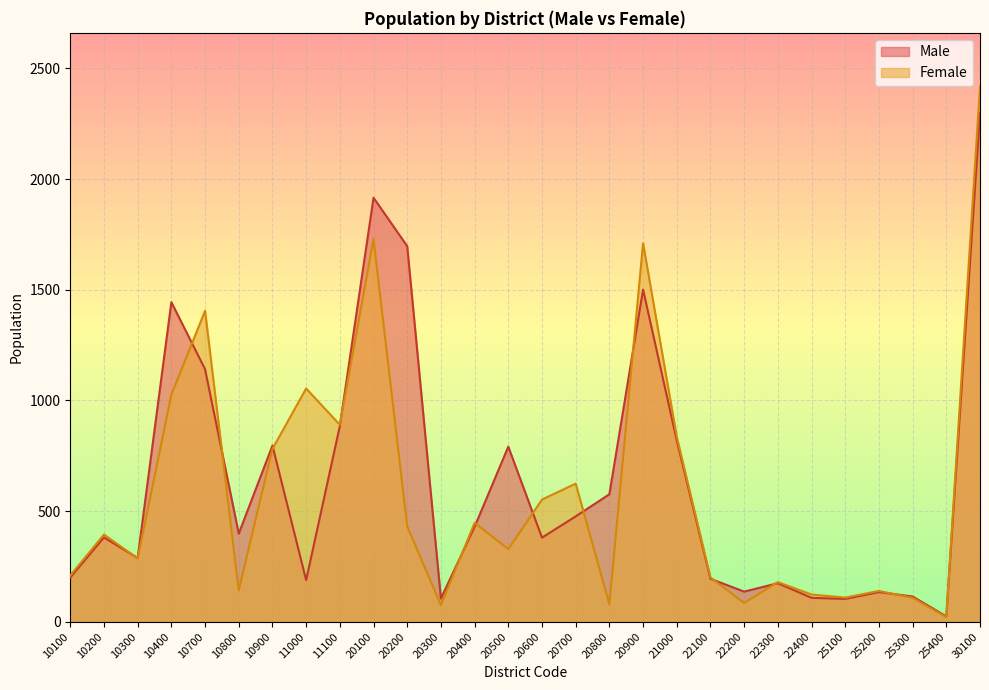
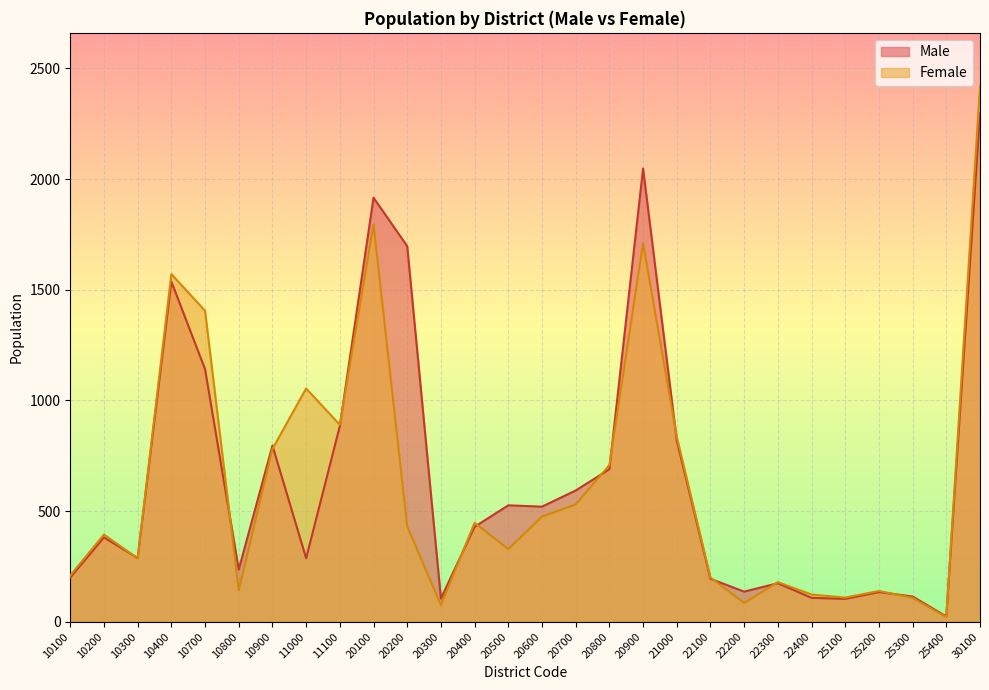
Male, 10400: 1440 -> 1540
Female, 10400: 1030 -> 1570
Male, 10800: 400 -> 240
Male, 11000: 190 -> 290
Female, 20100: 1730 -> 1800
Male, 20500: 790 -> 530
Male, 20600: 380 -> 520
Female, 20600: 550 -> 480
Male, 20700: 480 -> 590
Female, 20700: 620 -> 530
Male, 20800: 580 -> 690
Female, 20800: 80 -> 710
Male, 20900: 1500 -> 2050
